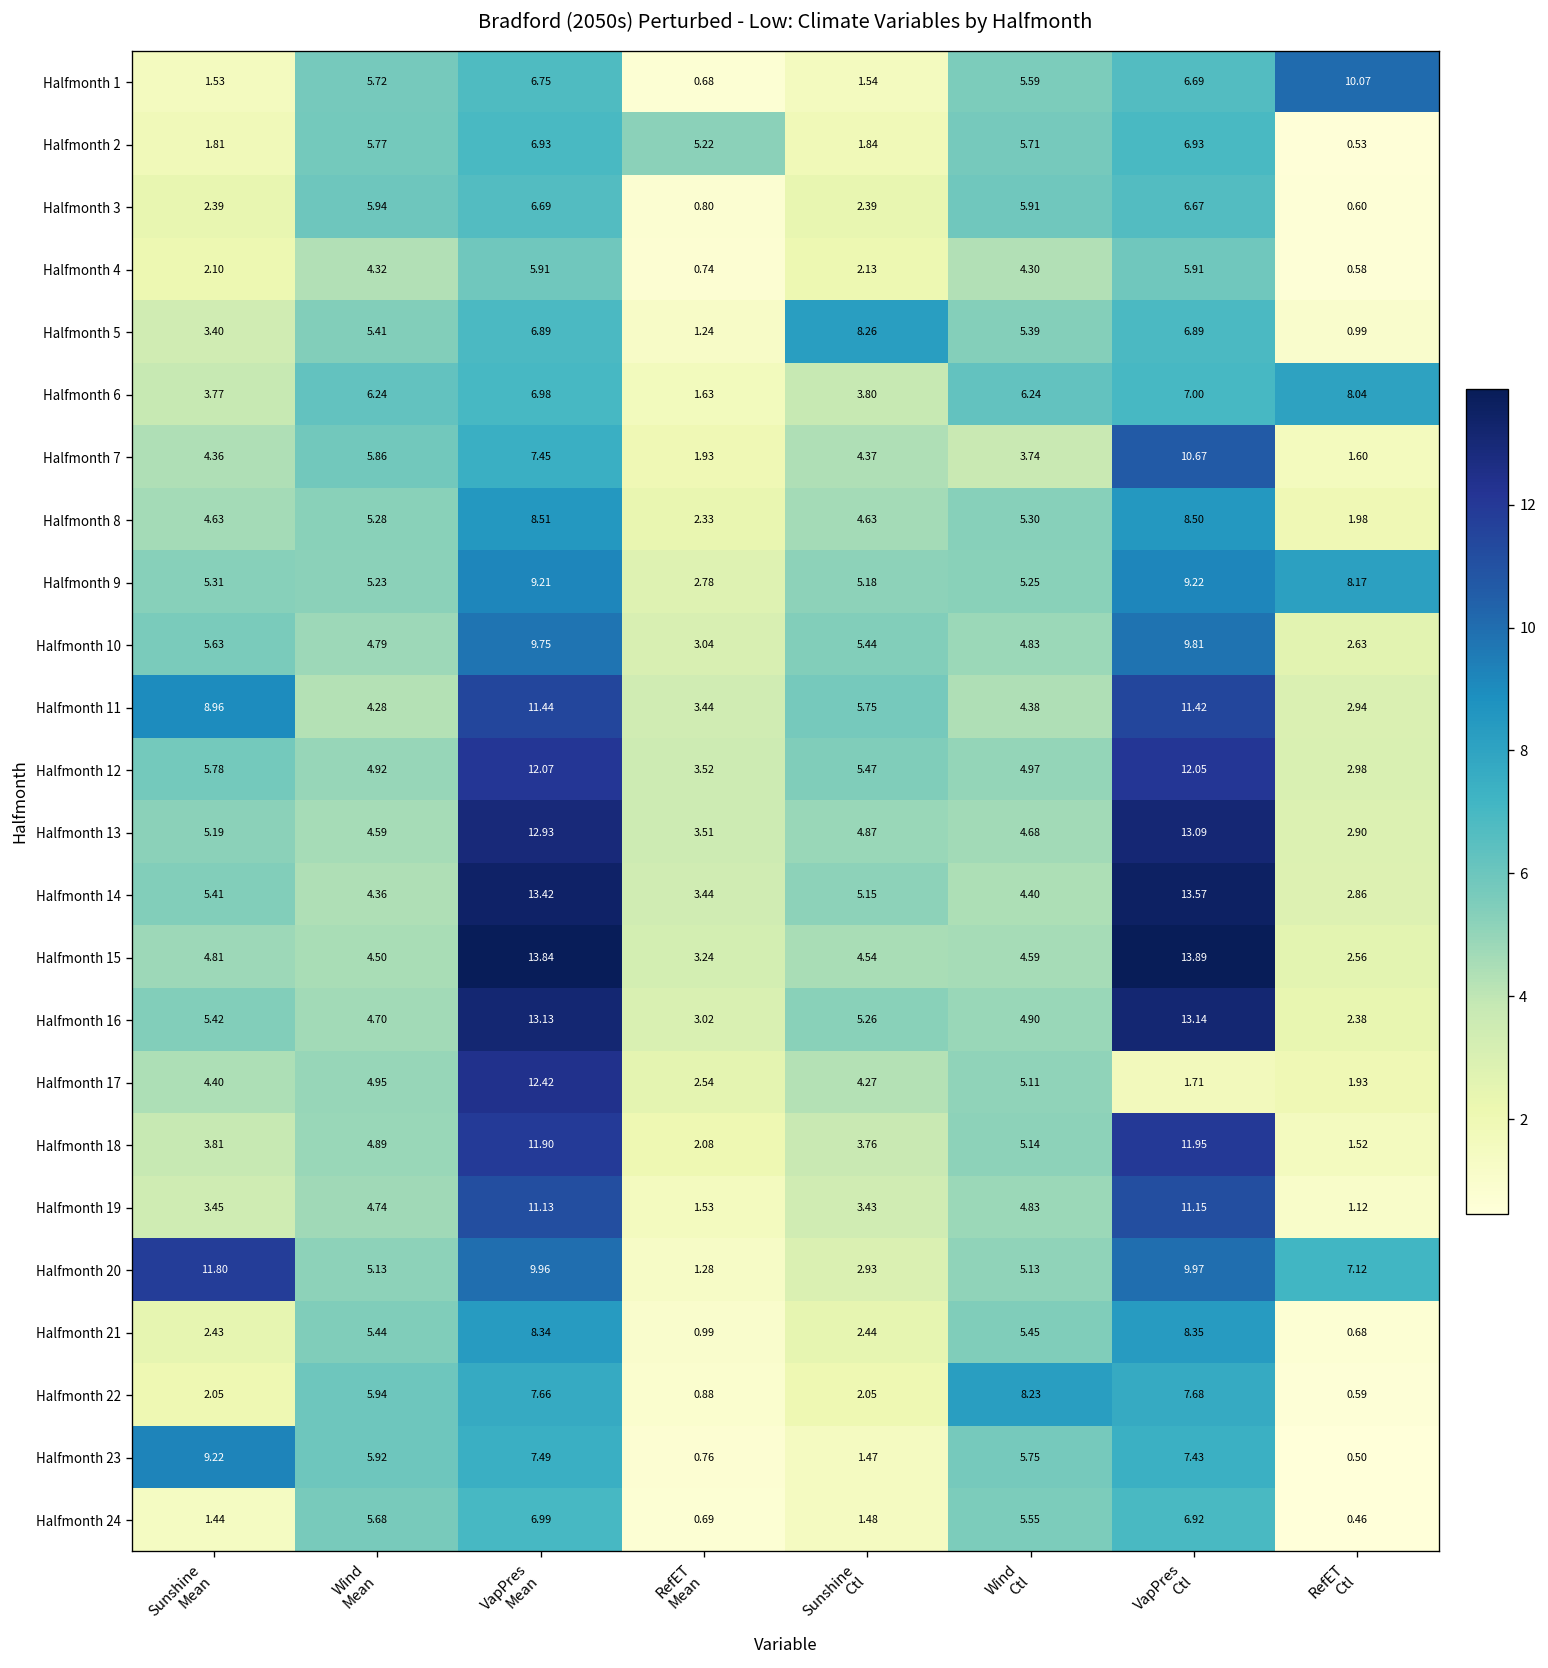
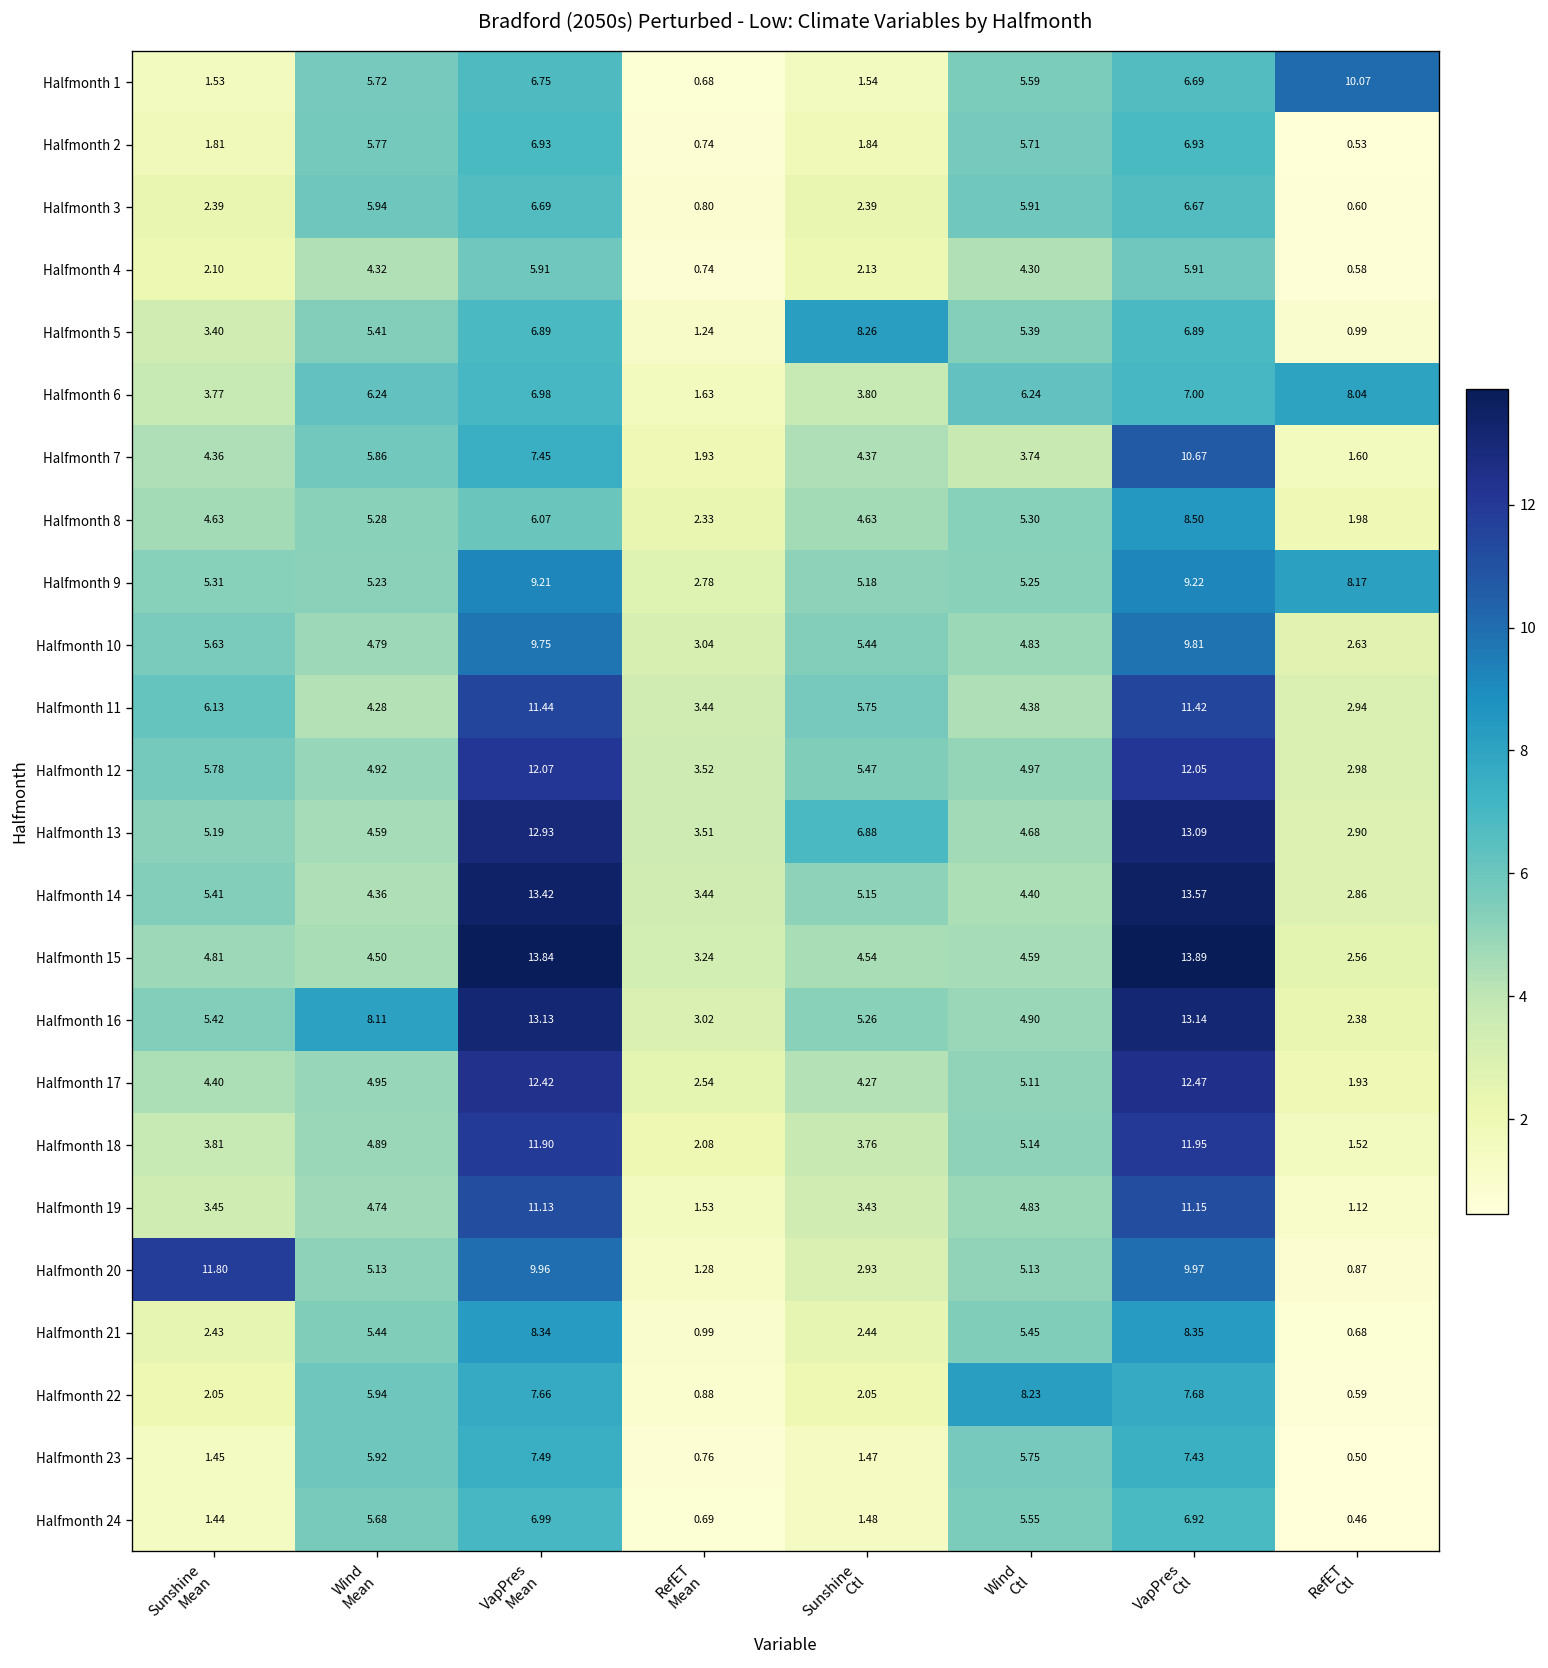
Halfmonth 2, RefET Mean: 5.22 -> 0.74
Halfmonth 8, VapPres Mean: 8.51 -> 6.07
Halfmonth 11, Sunshine Mean: 8.96 -> 6.13
Halfmonth 13, Sunshine Ctl: 4.87 -> 6.88
Halfmonth 16, Wind Mean: 4.70 -> 8.11
Halfmonth 17, VapPres Ctl: 1.71 -> 12.47
Halfmonth 20, RefET Ctl: 7.12 -> 0.87
Halfmonth 23, Sunshine Mean: 9.22 -> 1.45
